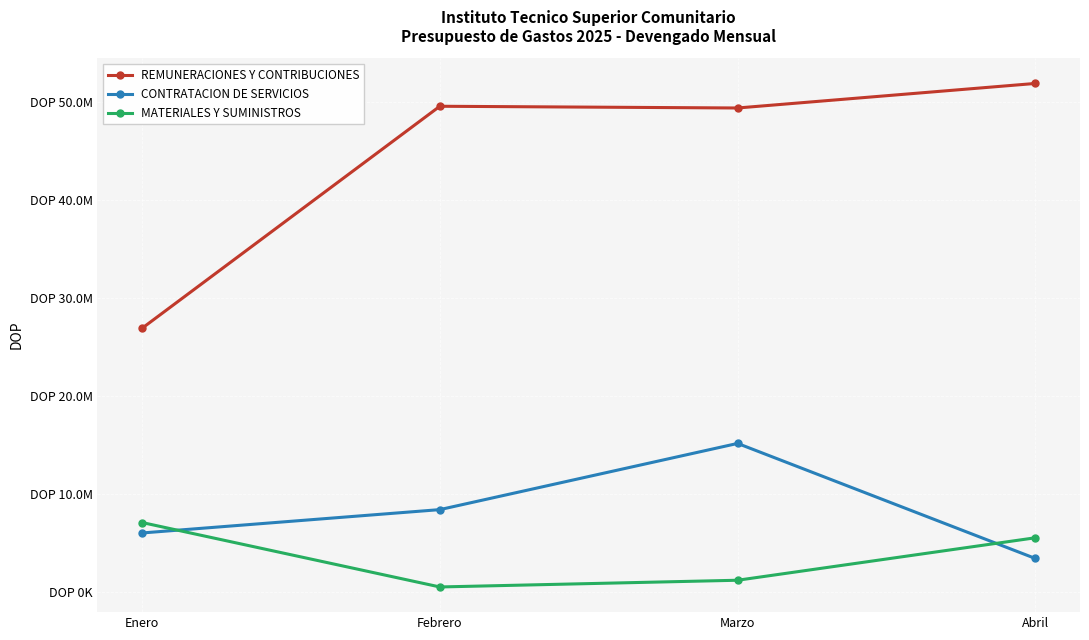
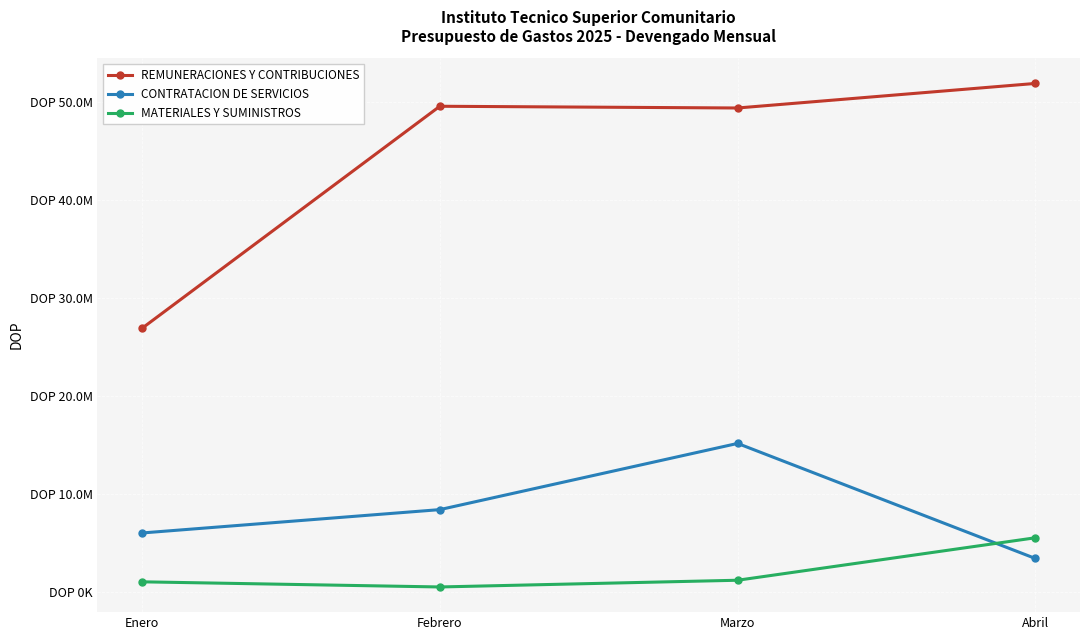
MATERIALES Y SUMINISTROS, Enero: DOP 7000000 -> DOP 1000000
